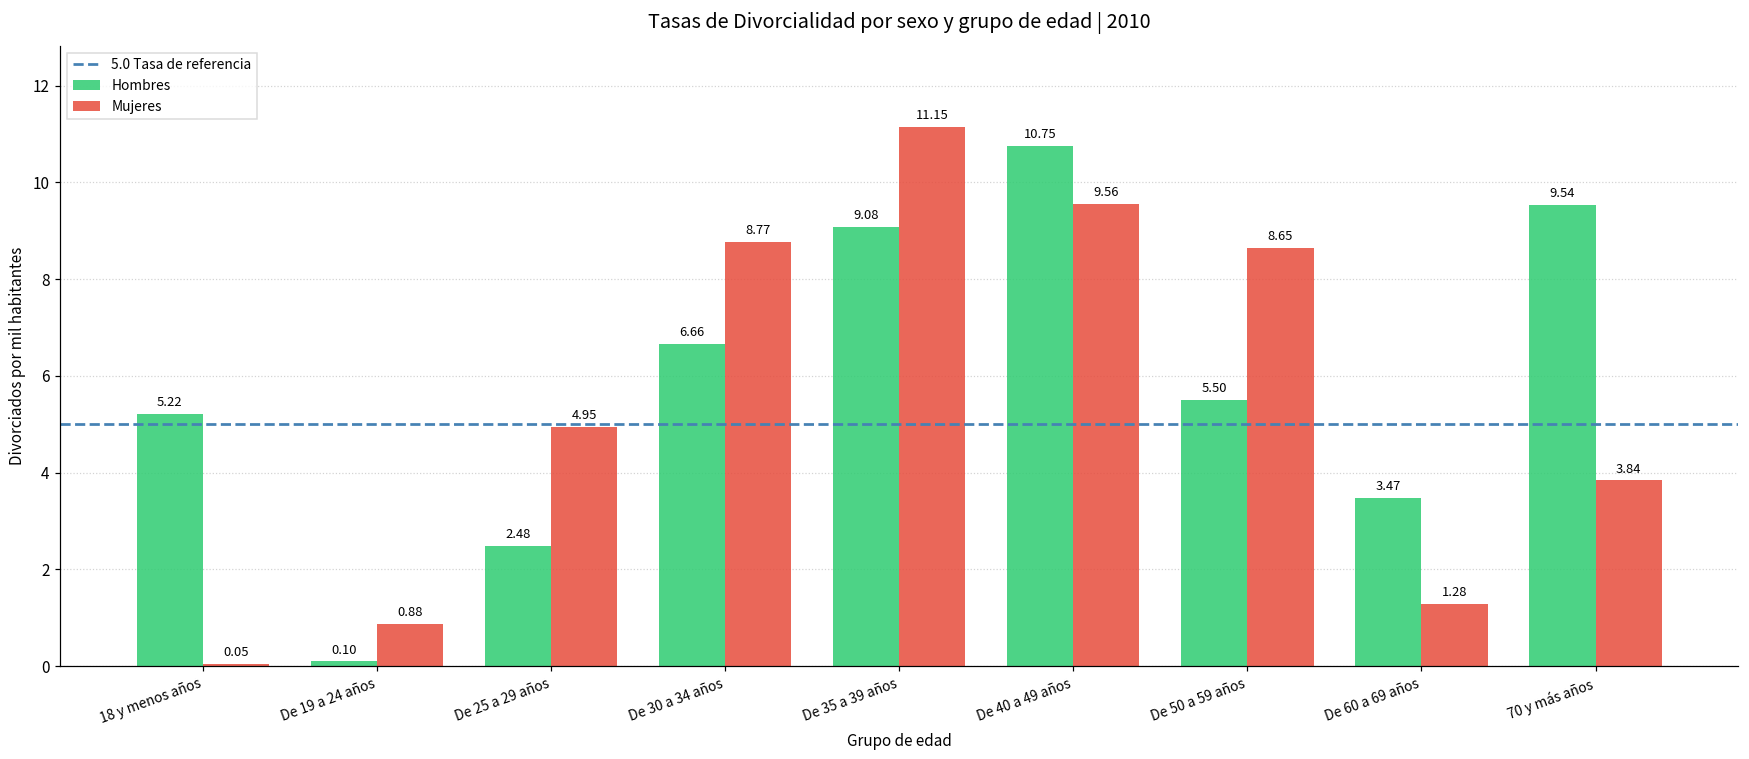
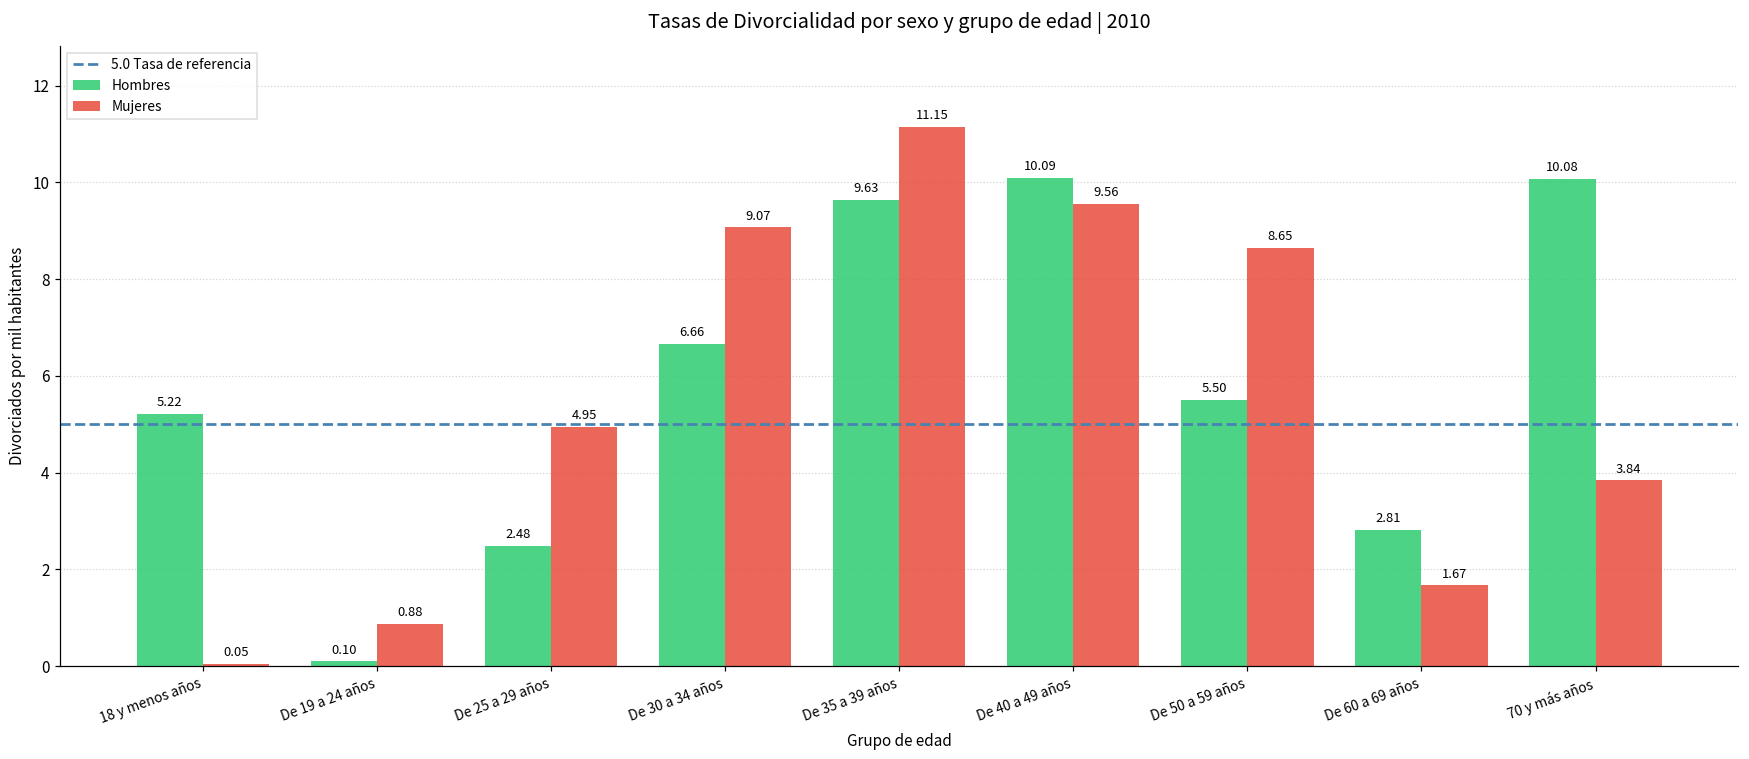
Mujeres, De 30 a 34 años: 8.77 -> 9.07
Hombres, De 35 a 39 años: 9.08 -> 9.63
Hombres, De 40 a 49 años: 10.75 -> 10.09
Hombres, De 60 a 69 años: 3.47 -> 2.81
Mujeres, De 60 a 69 años: 1.28 -> 1.67
Hombres, 70 y más años: 9.54 -> 10.08
